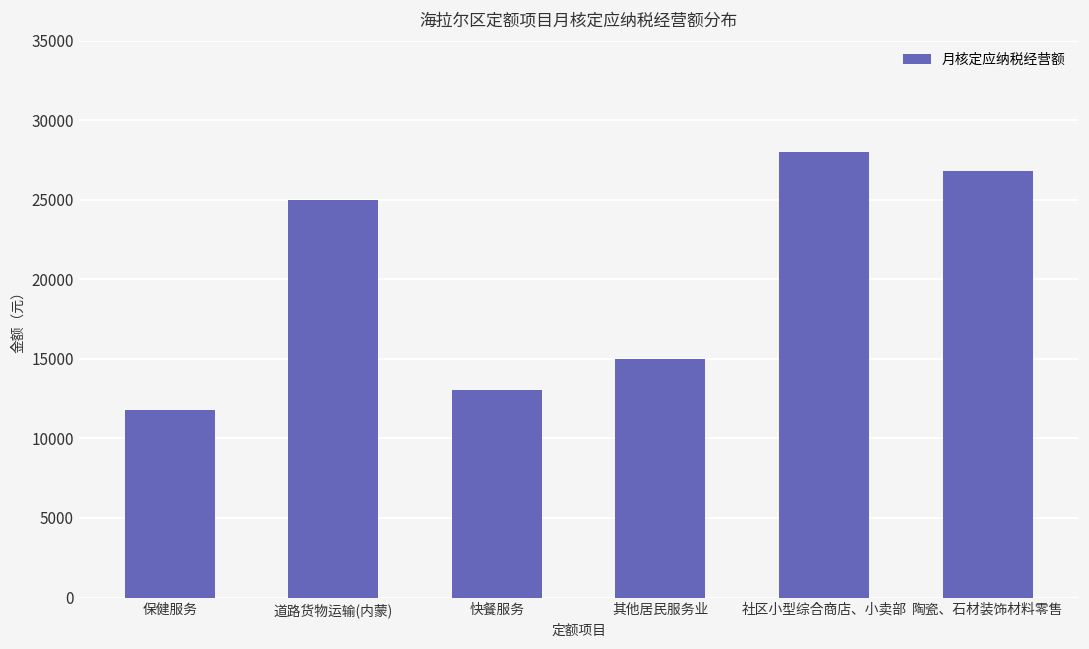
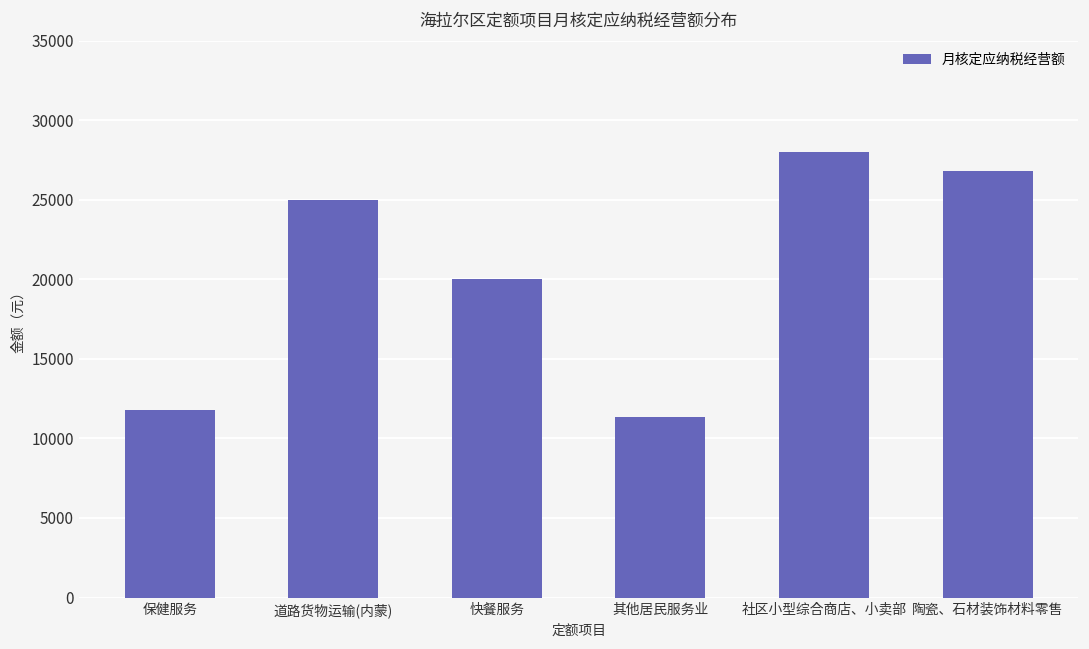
快餐服务: 13000 -> 20000
其他居民服务业: 15000 -> 11300
